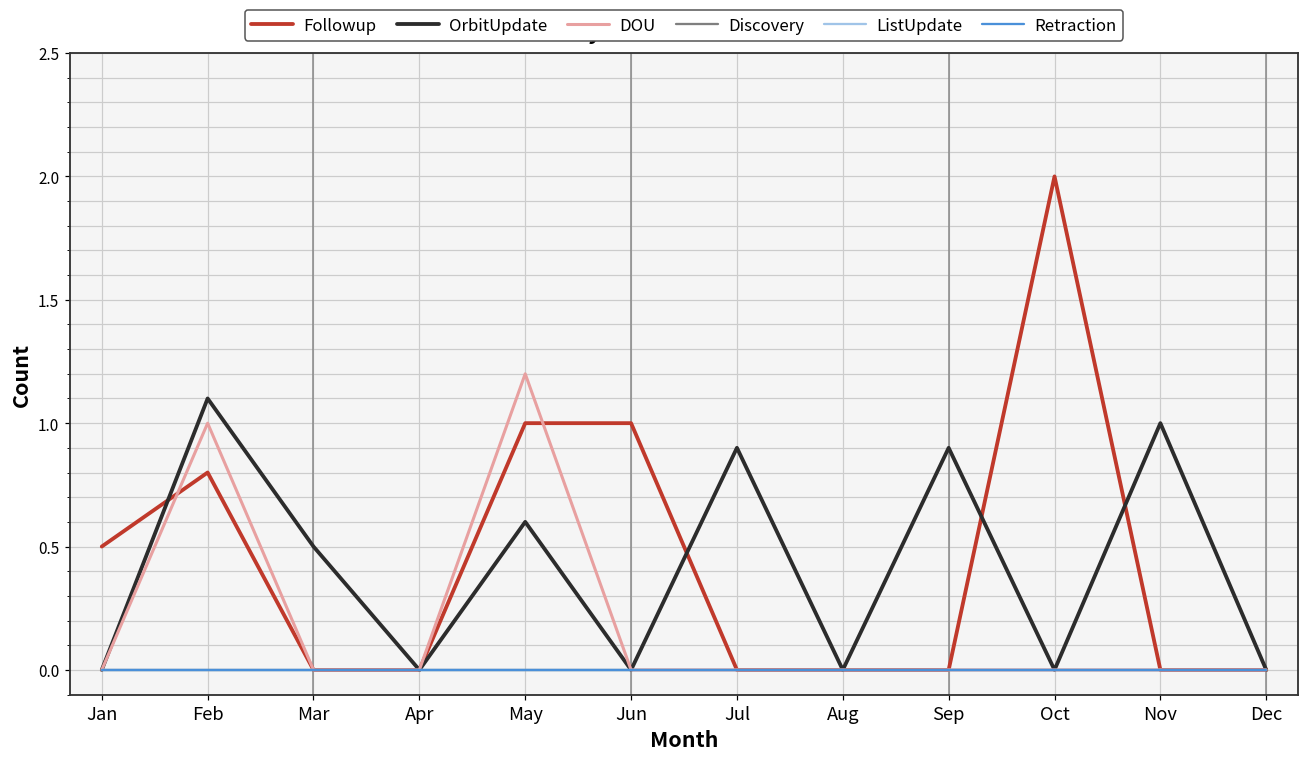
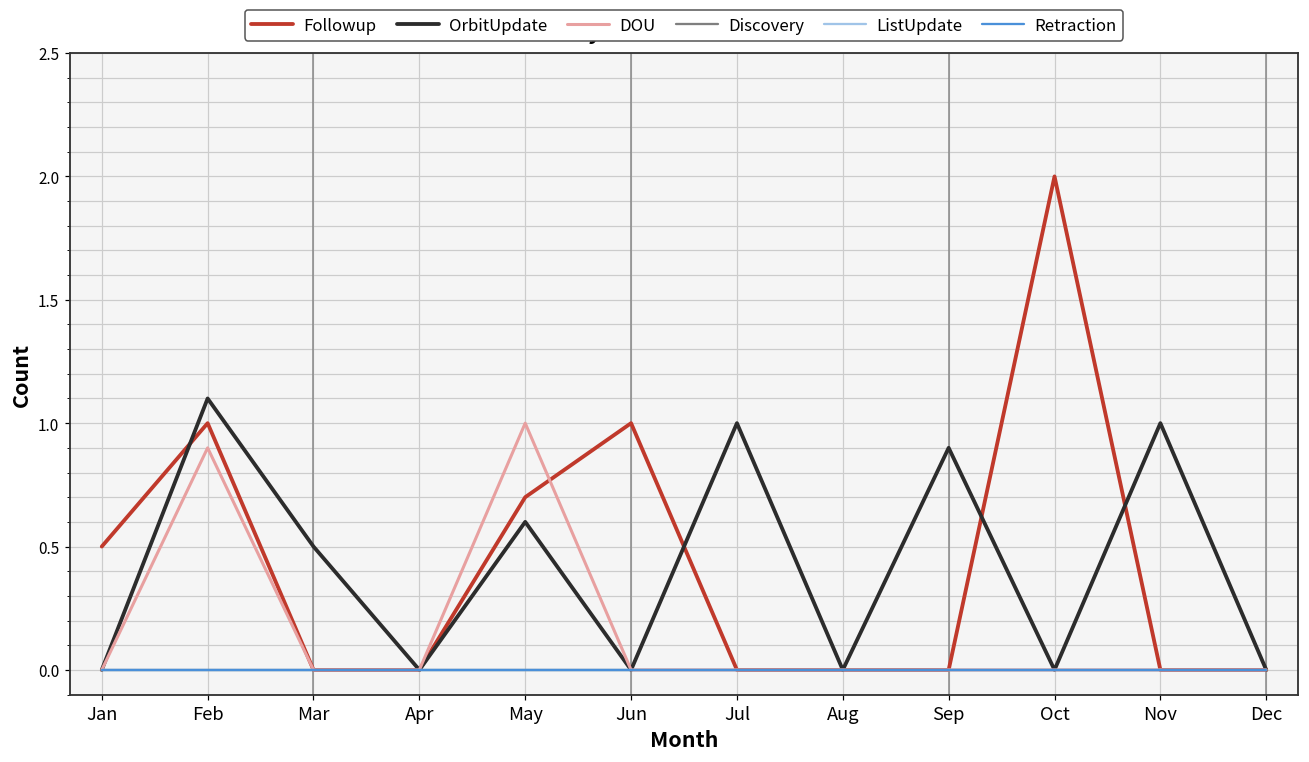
Followup, Feb: 0.8 -> 1.0
DOU, Feb: 1.0 -> 0.9
Followup, May: 1.0 -> 0.7
DOU, May: 1.2 -> 1.0
OrbitUpdate, Jul: 0.9 -> 1.0
